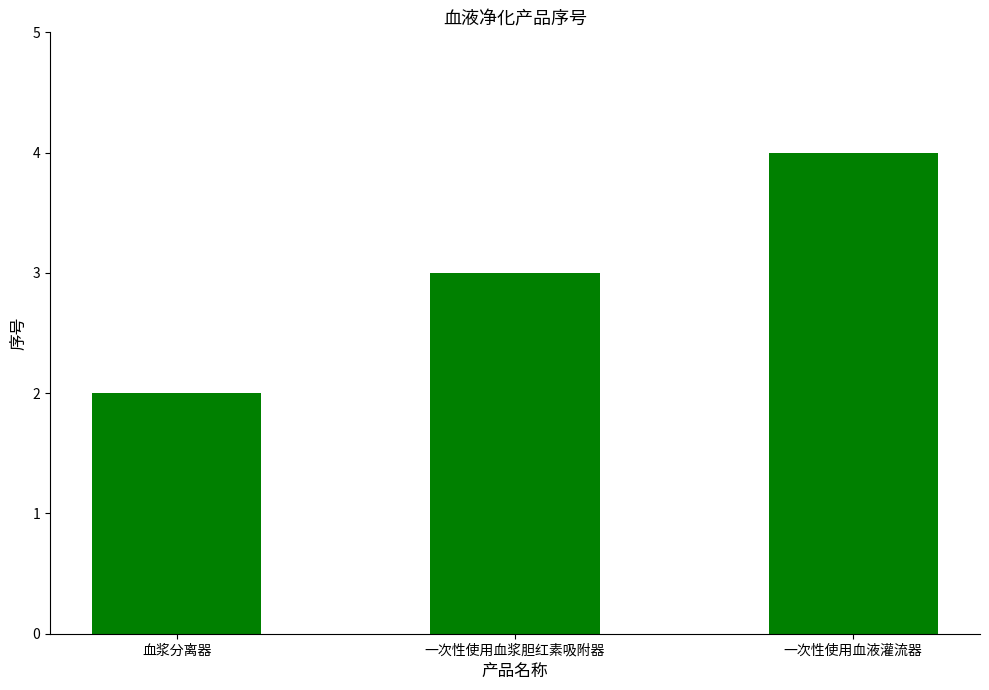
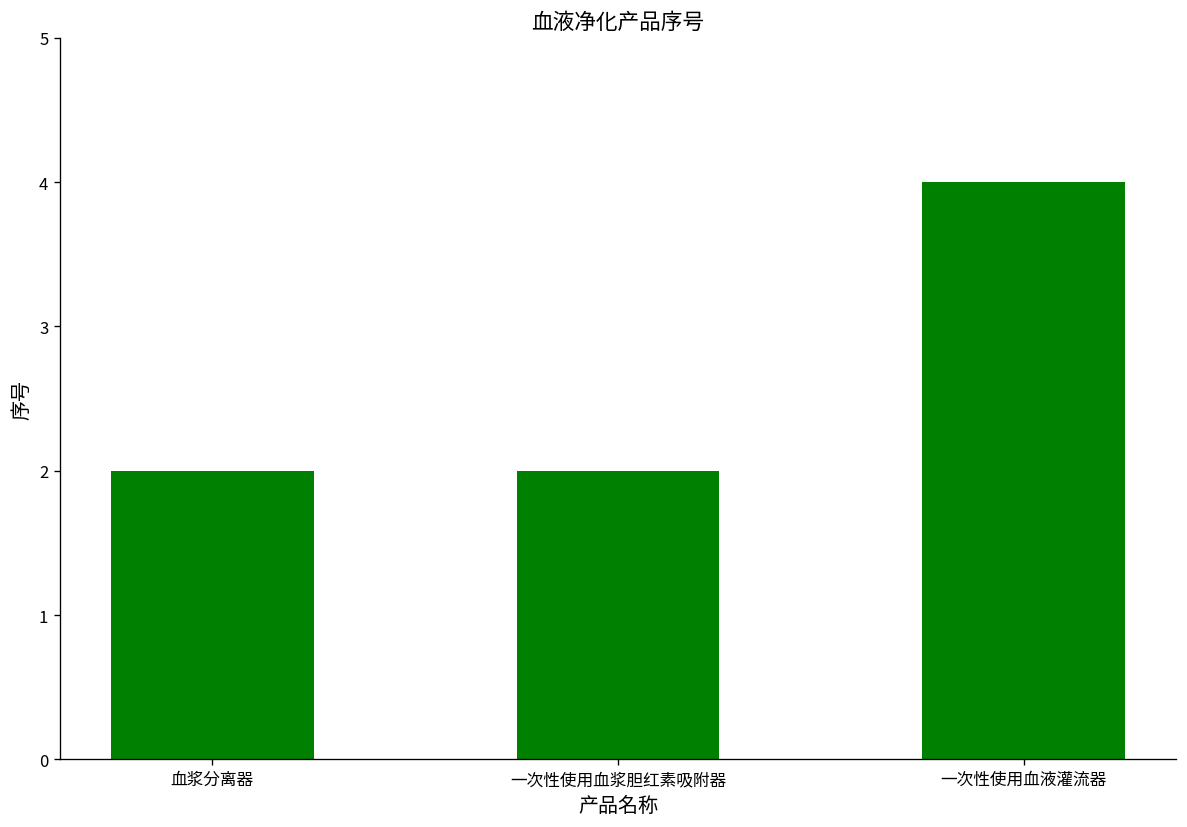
一次性使用血浆胆红素吸附器: 3 -> 2
